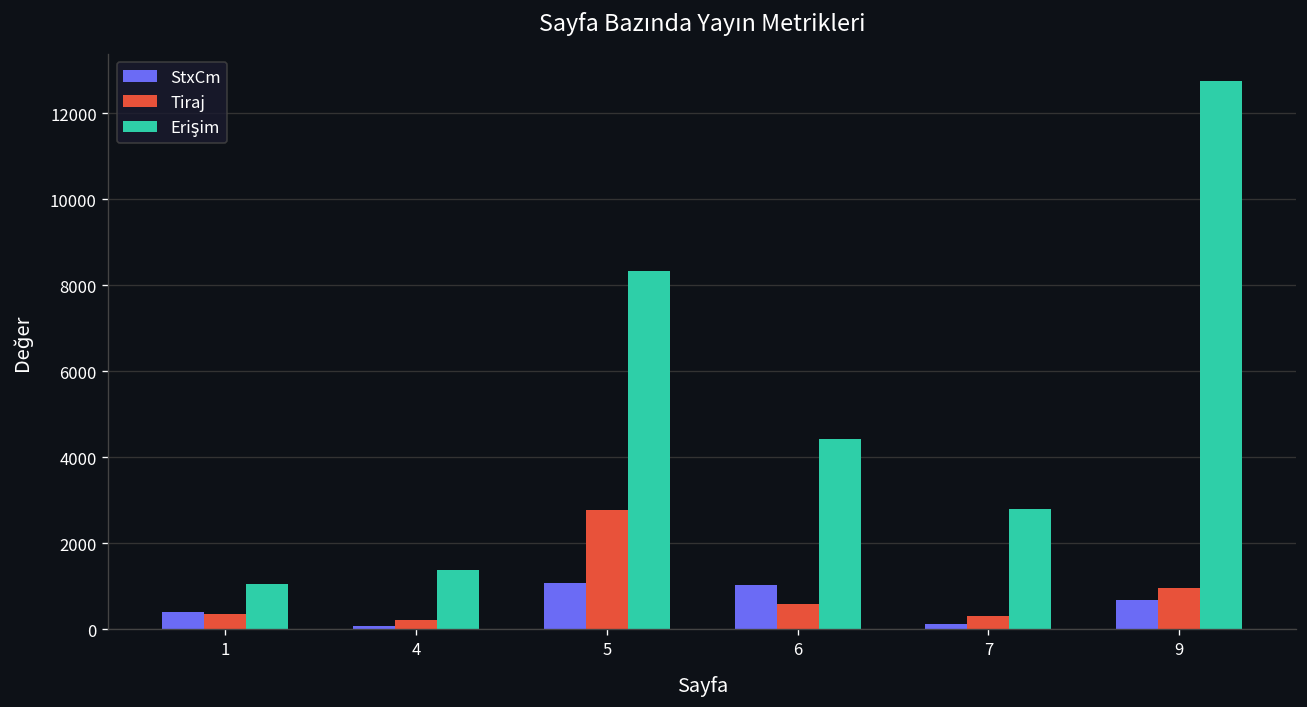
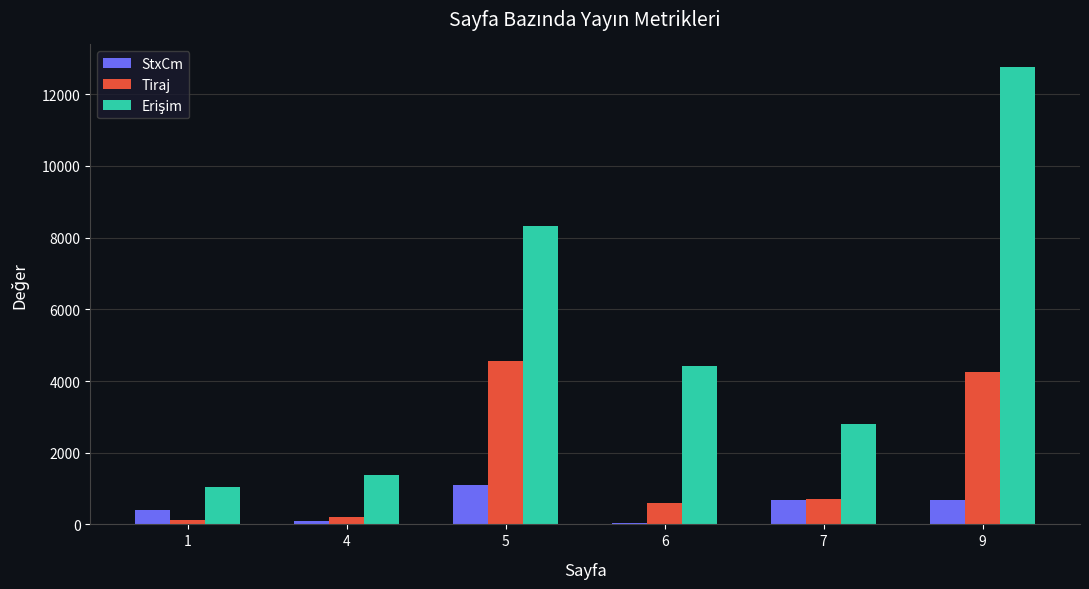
Tiraj, 1: 400 -> 100
Tiraj, 5: 2800 -> 4600
StxCm, 6: 1000 -> 100
StxCm, 7: 100 -> 700
Tiraj, 7: 300 -> 700
Tiraj, 9: 1000 -> 4300
